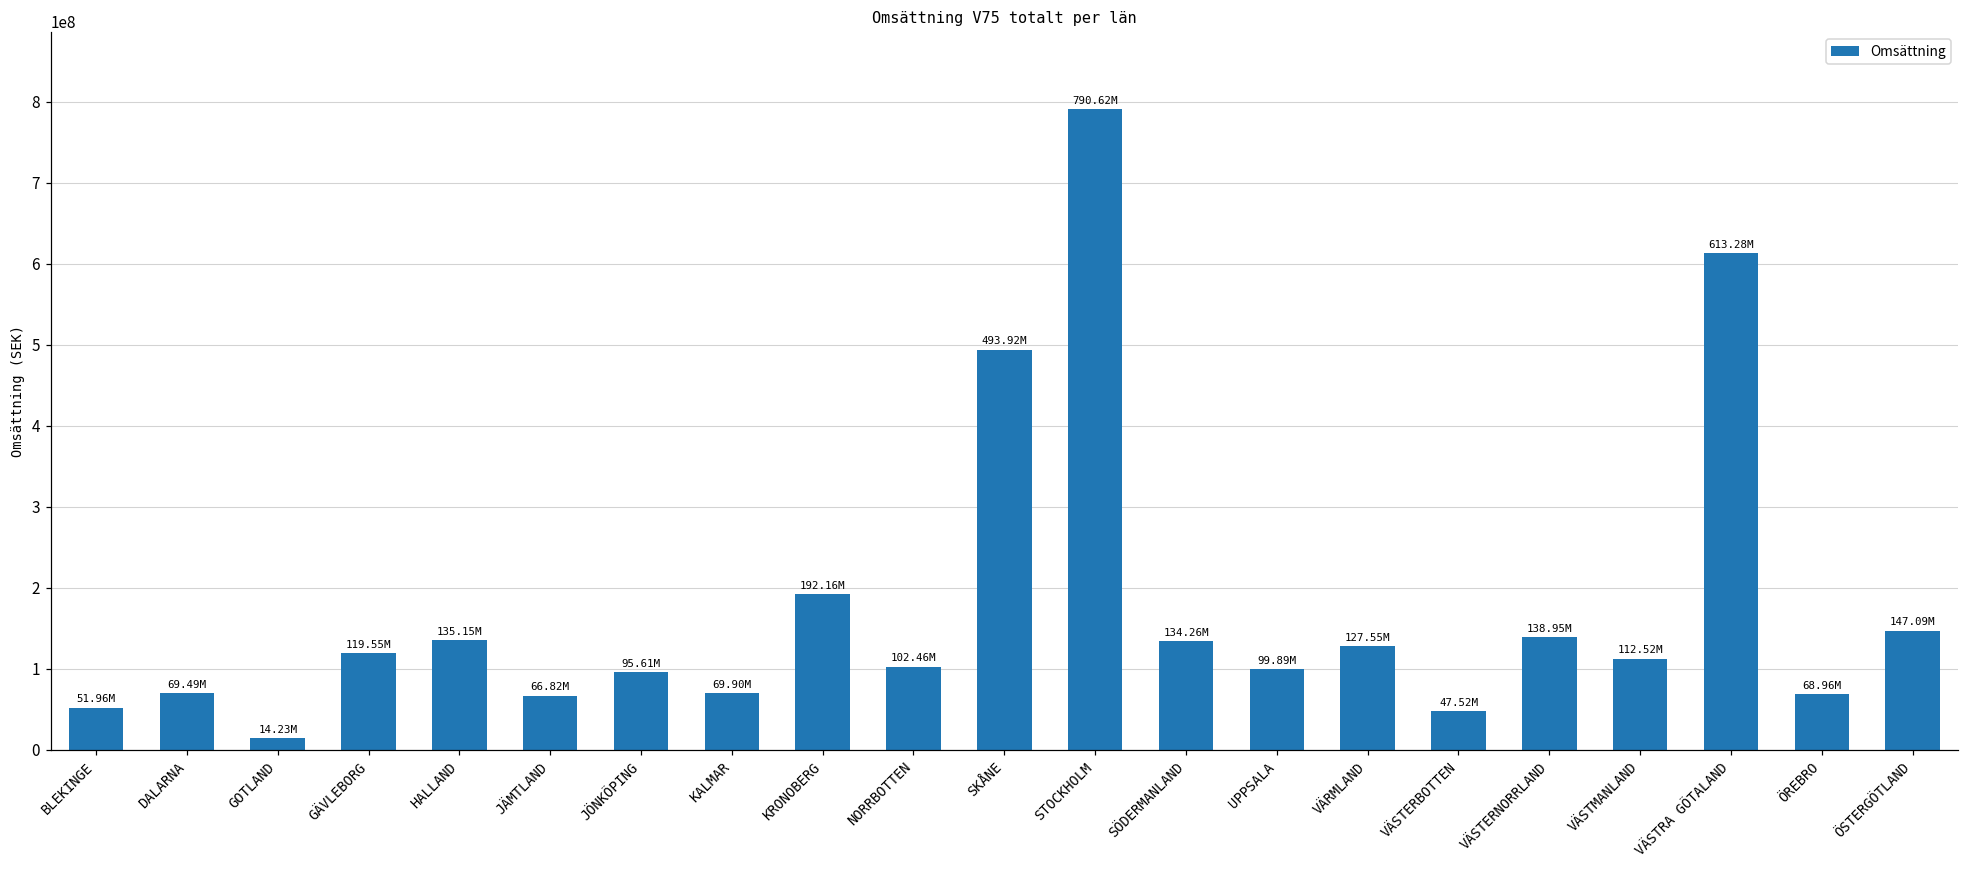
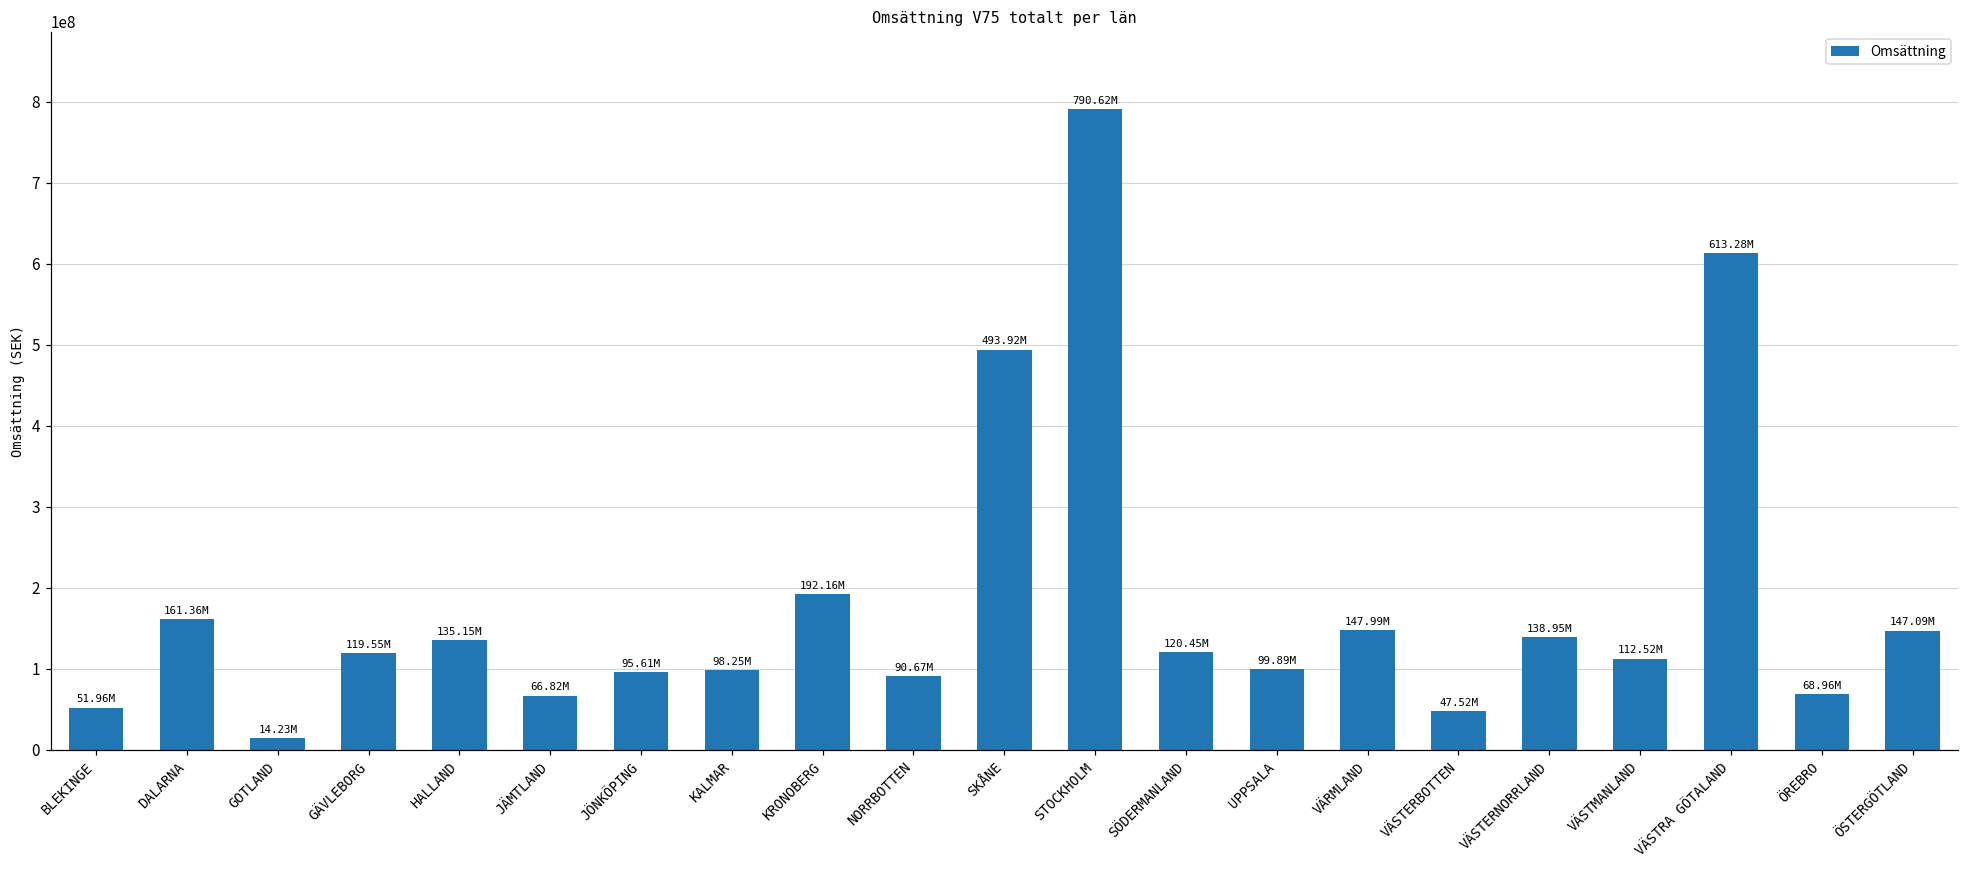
DALARNA: 69.49M -> 161.36M
KALMAR: 69.90M -> 98.25M
NORRBOTTEN: 102.46M -> 90.67M
SÖDERMANLAND: 134.26M -> 120.45M
VÄRMLAND: 127.55M -> 147.99M
